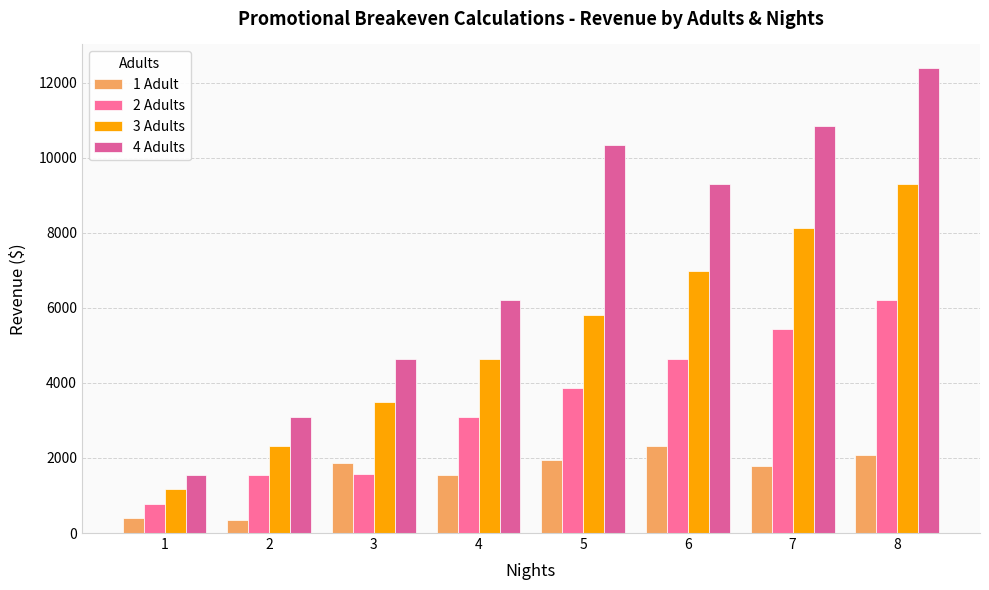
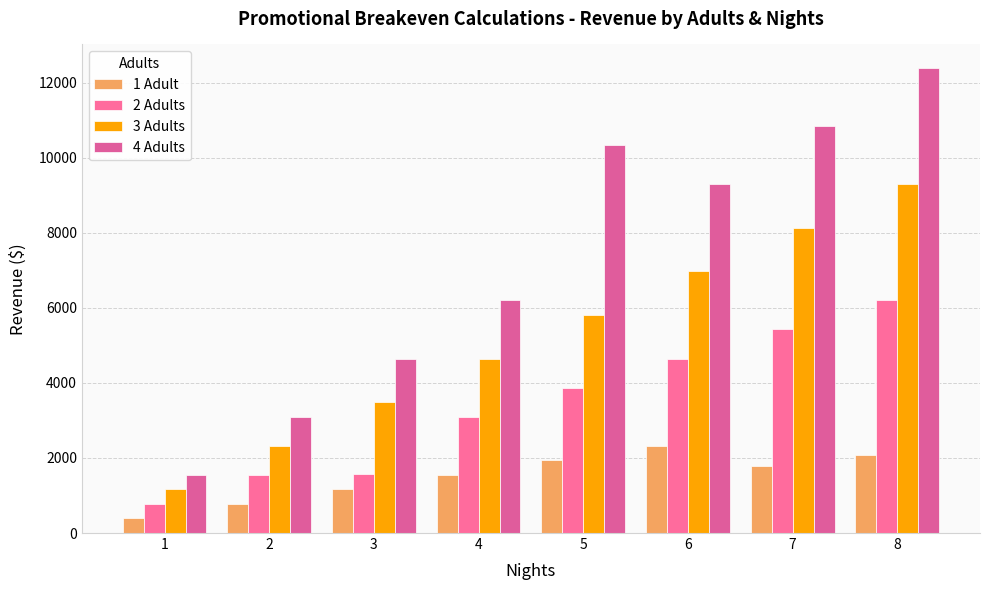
1 Adult, 2: 300 -> 800
1 Adult, 3: 1900 -> 1200
